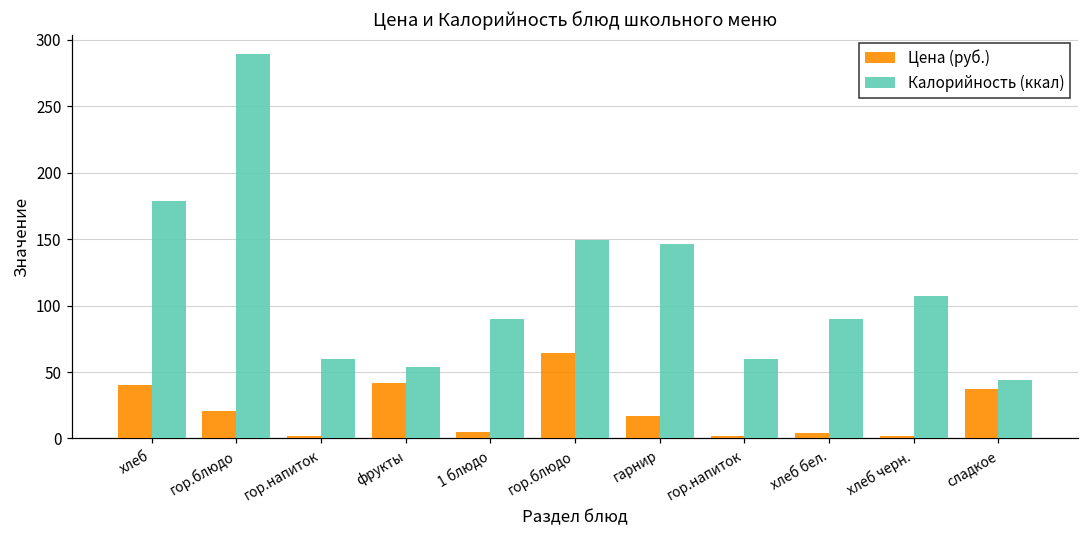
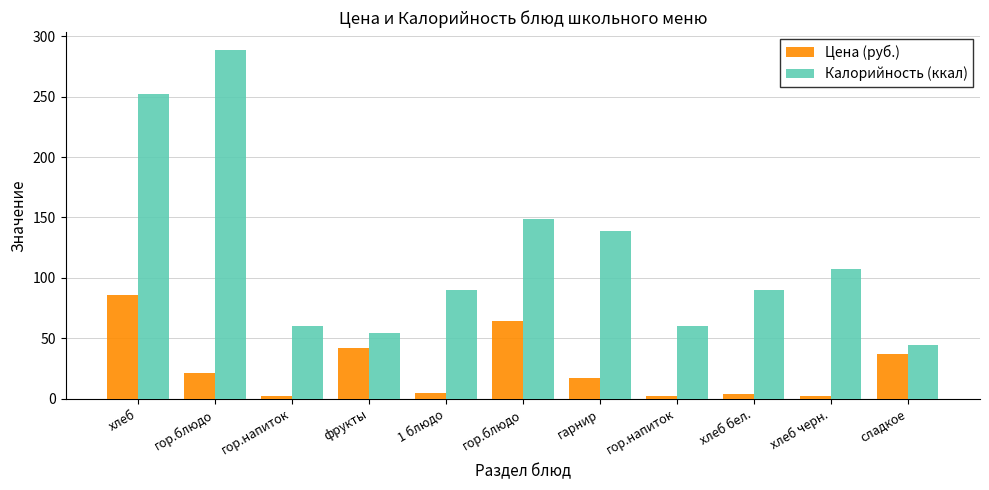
Цена (руб.), хлеб: 40 -> 86
Калорийность (ккал), хлеб: 179 -> 252
Калорийность (ккал), гарнир: 146 -> 139
